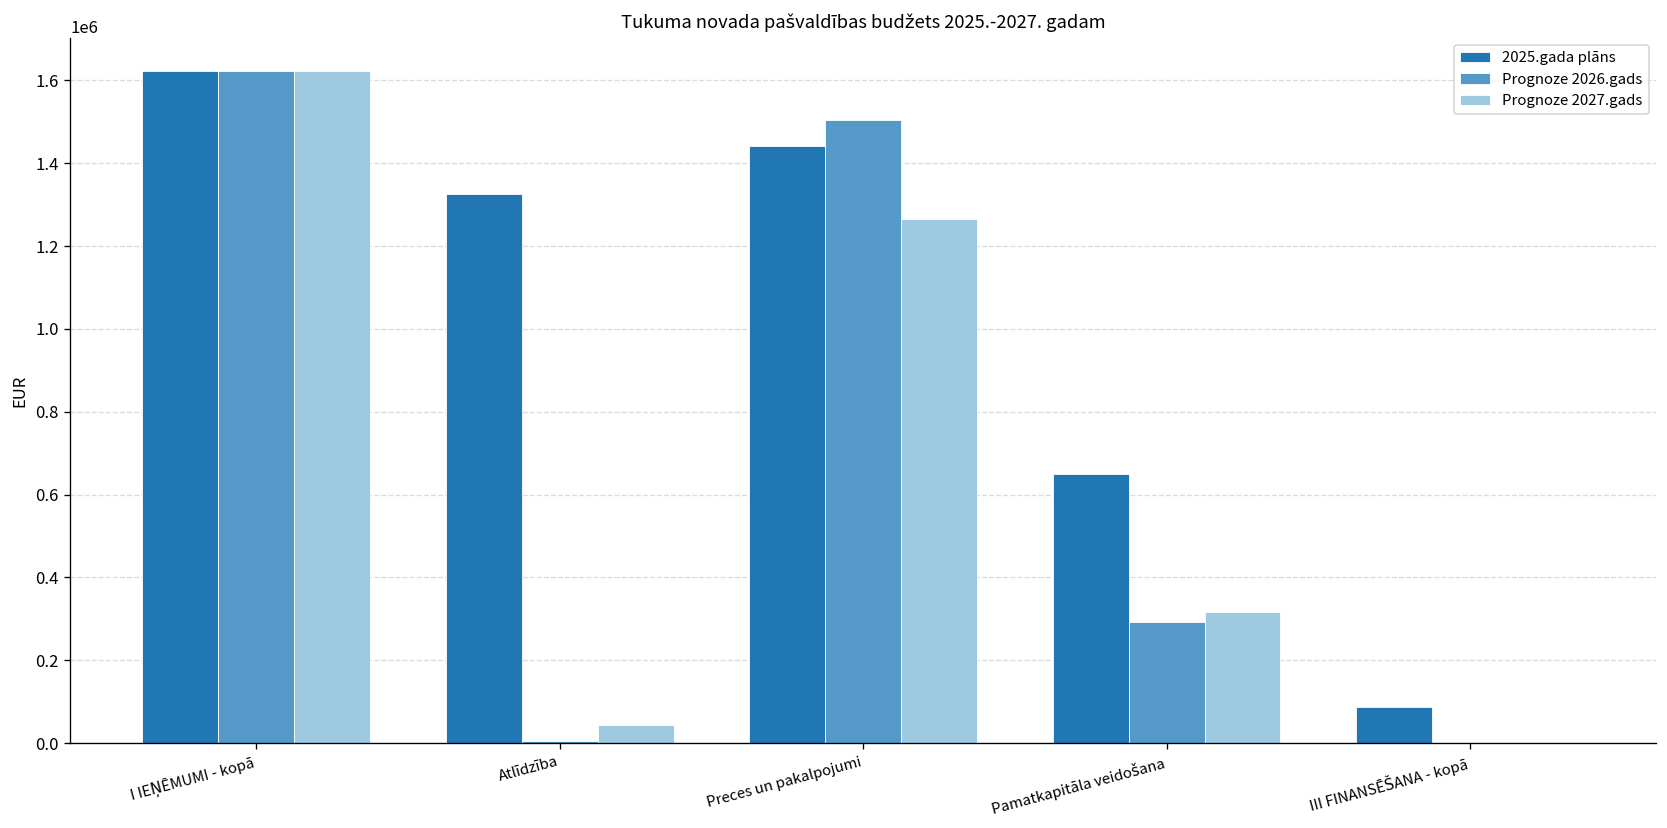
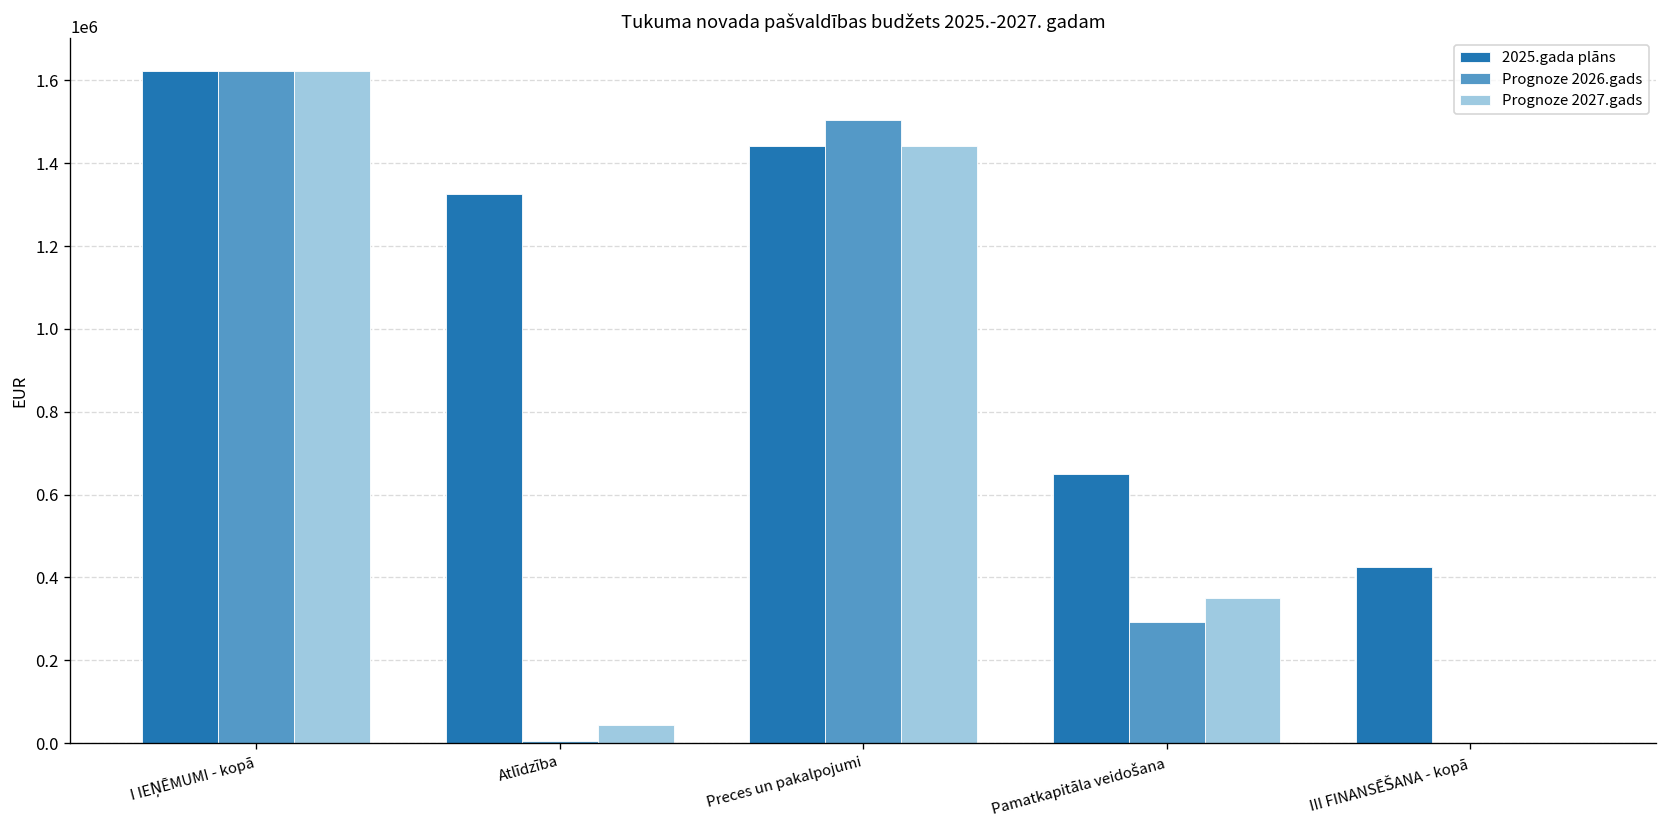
Prognoze 2027.gads, Preces un pakalpojumi: 1270000 -> 1440000
Prognoze 2027.gads, Pamatkapitāla veidošana: 320000 -> 350000
2025.gada plāns, III FINANSĒŠANA - kopā: 90000 -> 430000
